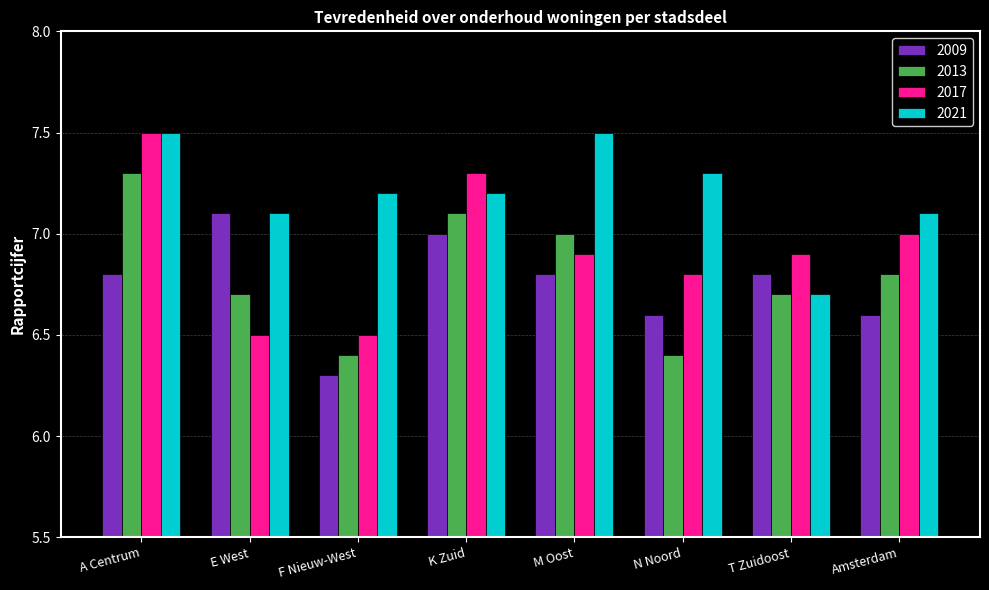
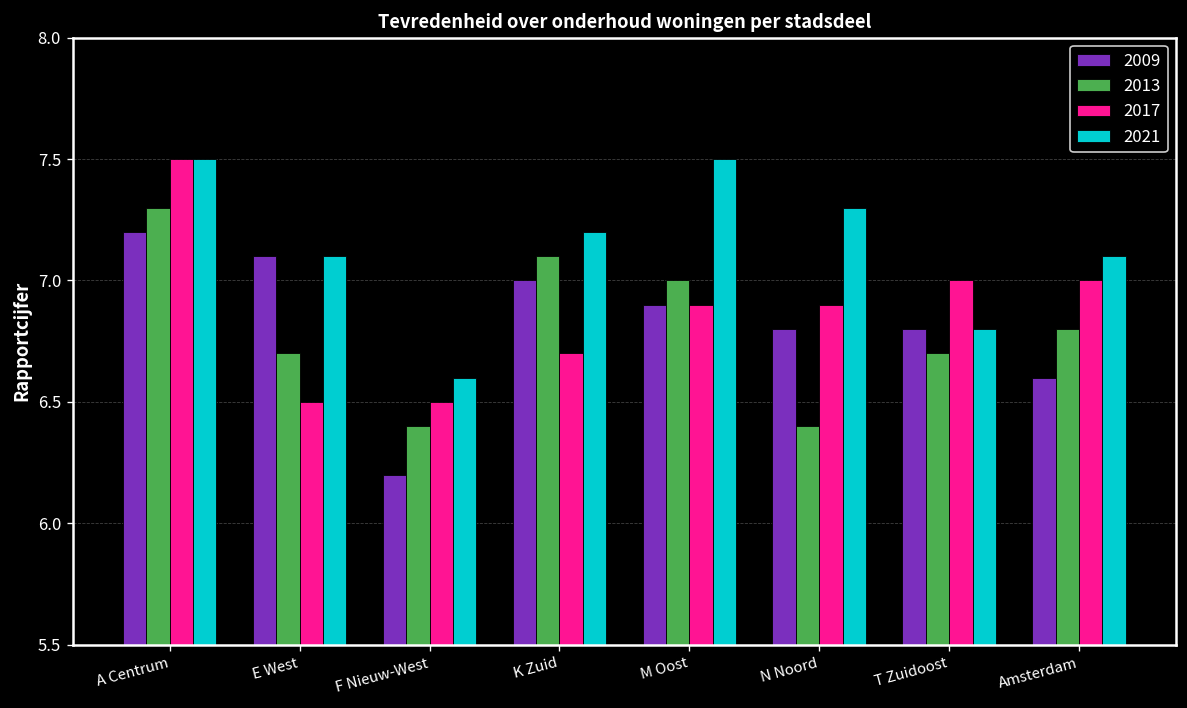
2009, A Centrum: 6.8 -> 7.2
2009, F Nieuw-West: 6.3 -> 6.2
2021, F Nieuw-West: 7.2 -> 6.6
2017, K Zuid: 7.3 -> 6.7
2009, M Oost: 6.8 -> 6.9
2009, N Noord: 6.6 -> 6.8
2017, N Noord: 6.8 -> 6.9
2017, T Zuidoost: 6.9 -> 7.0
2021, T Zuidoost: 6.7 -> 6.8
